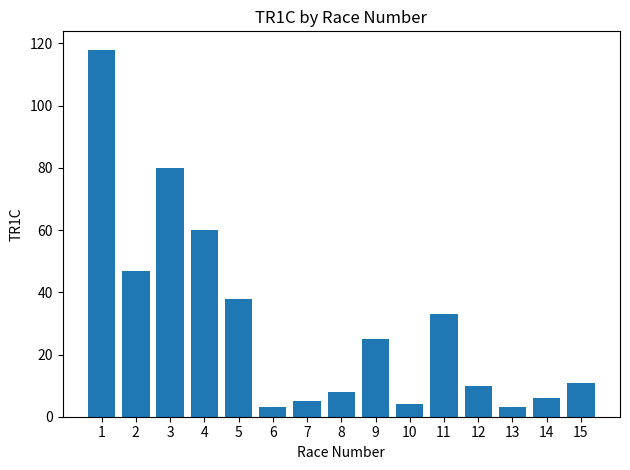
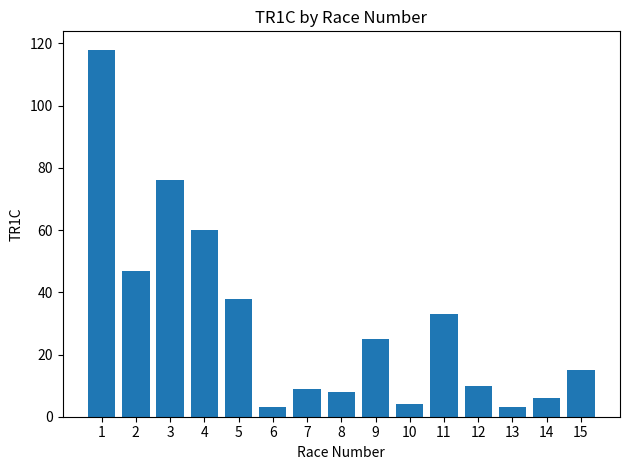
3: 80 -> 76
7: 5 -> 9
15: 11 -> 15
